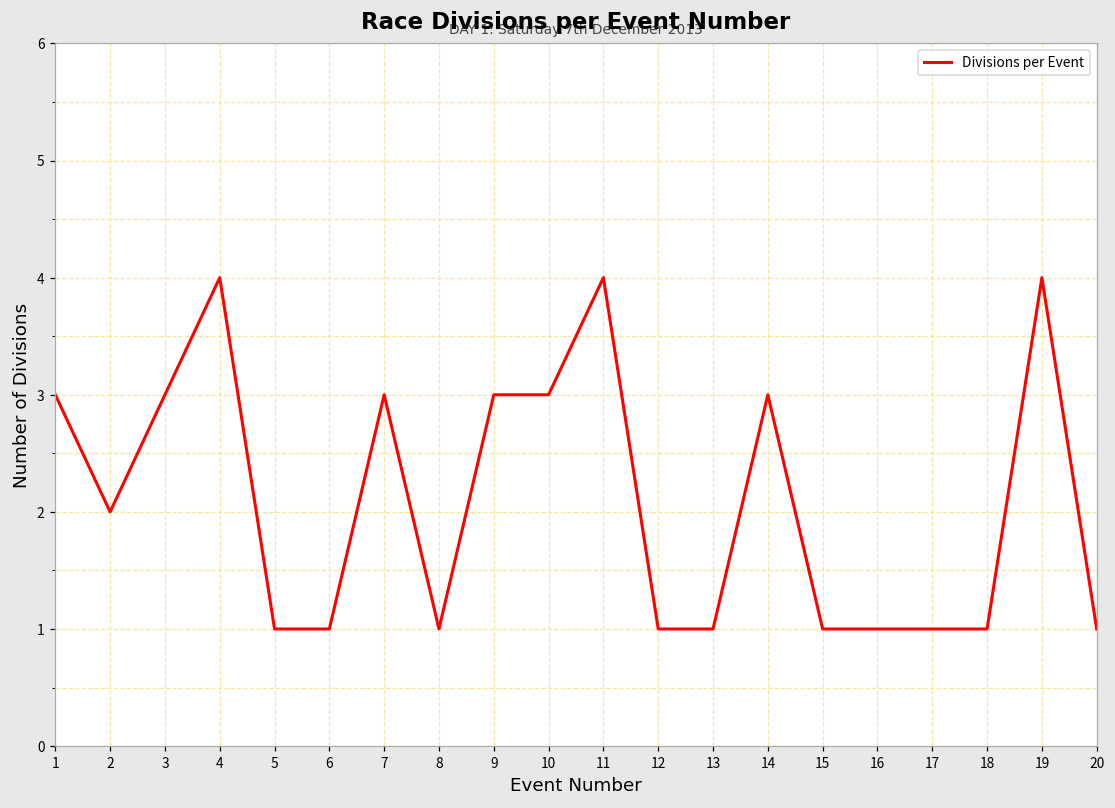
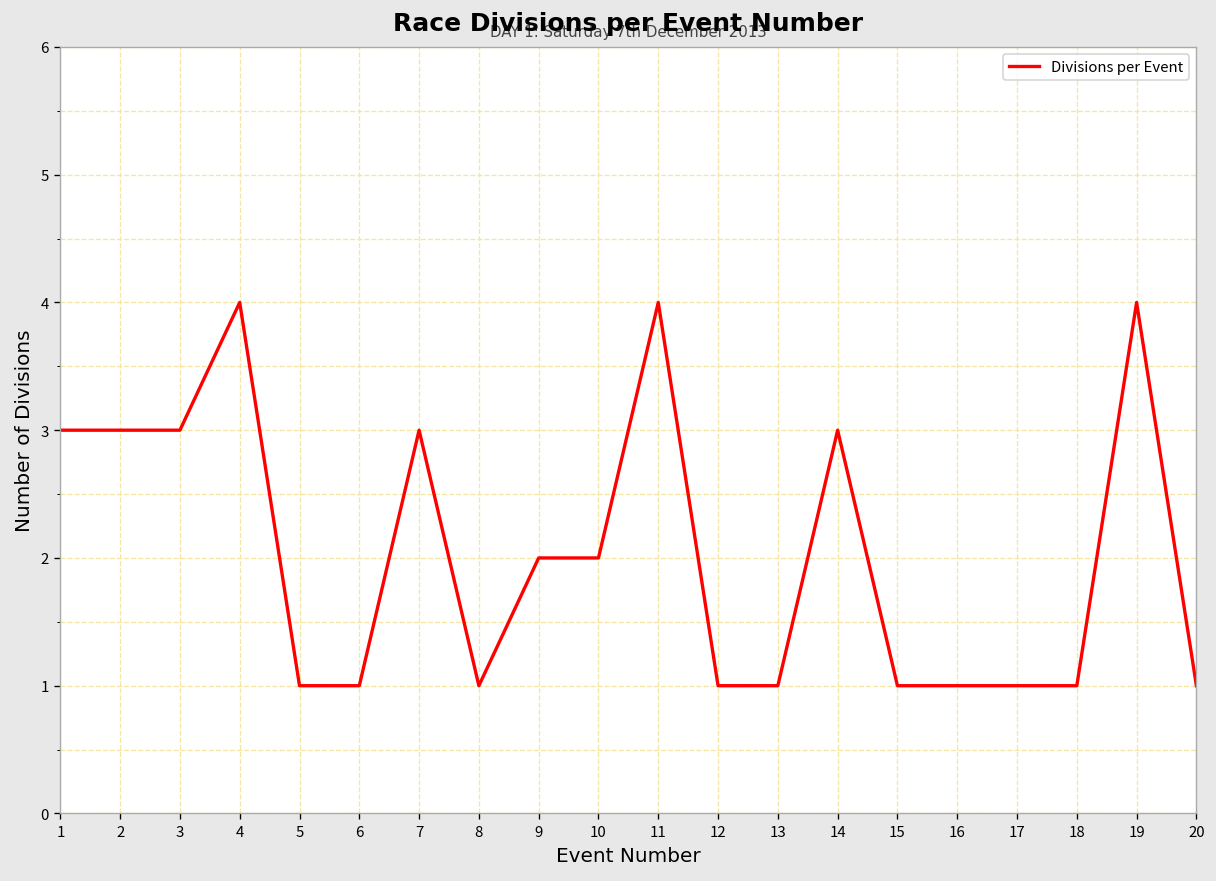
2: 2 -> 3
9: 3 -> 2
10: 3 -> 2
